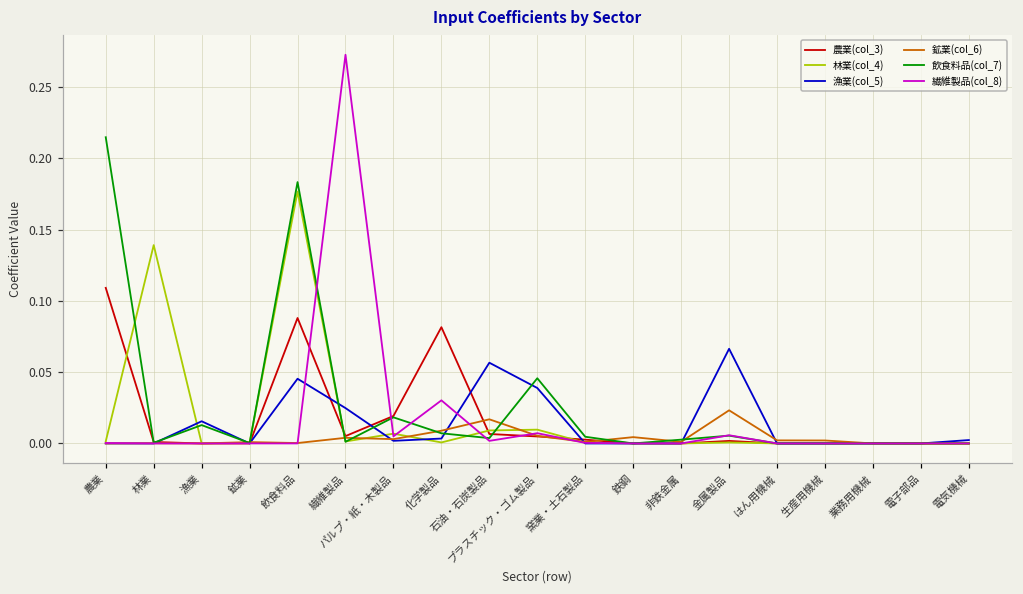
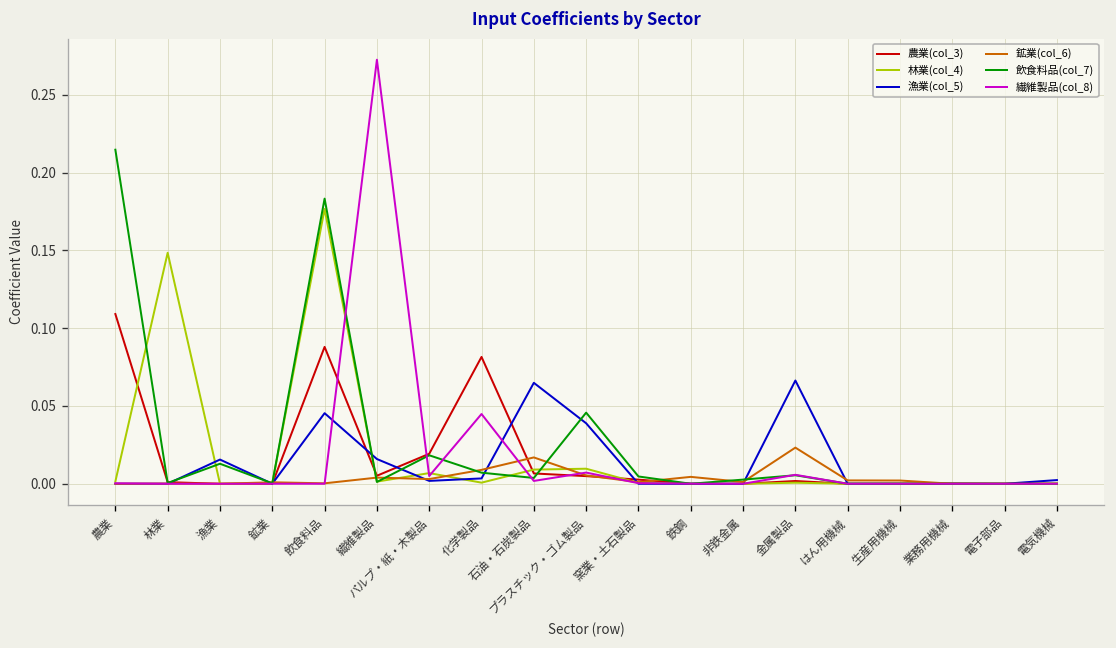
林業(col_4), 林業: 0.139 -> 0.149
漁業(col_5), 繊維製品: 0.025 -> 0.016
繊維製品(col_8), 化学製品: 0.030 -> 0.045
漁業(col_5), 石油・石炭製品: 0.057 -> 0.065
